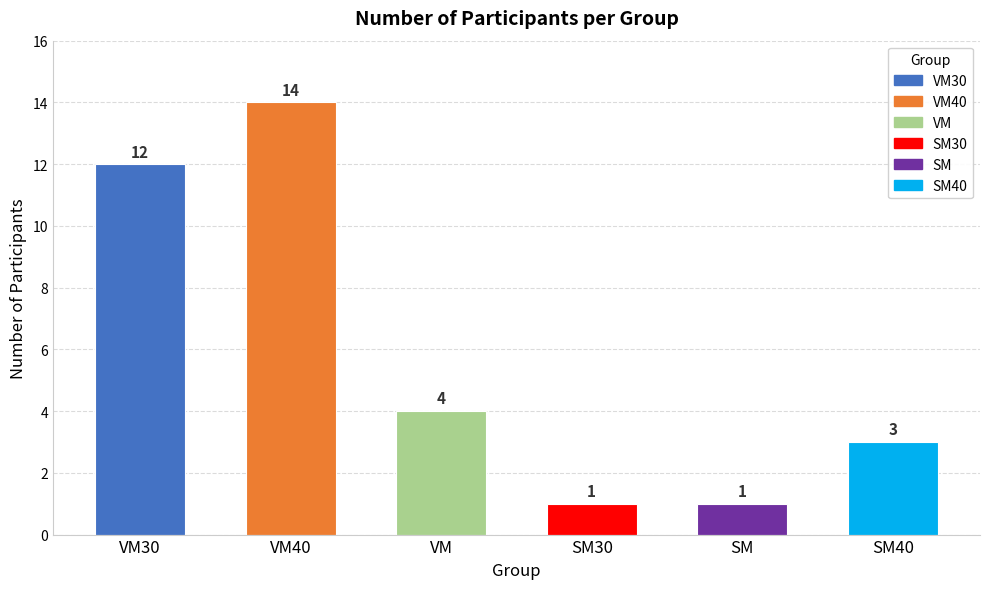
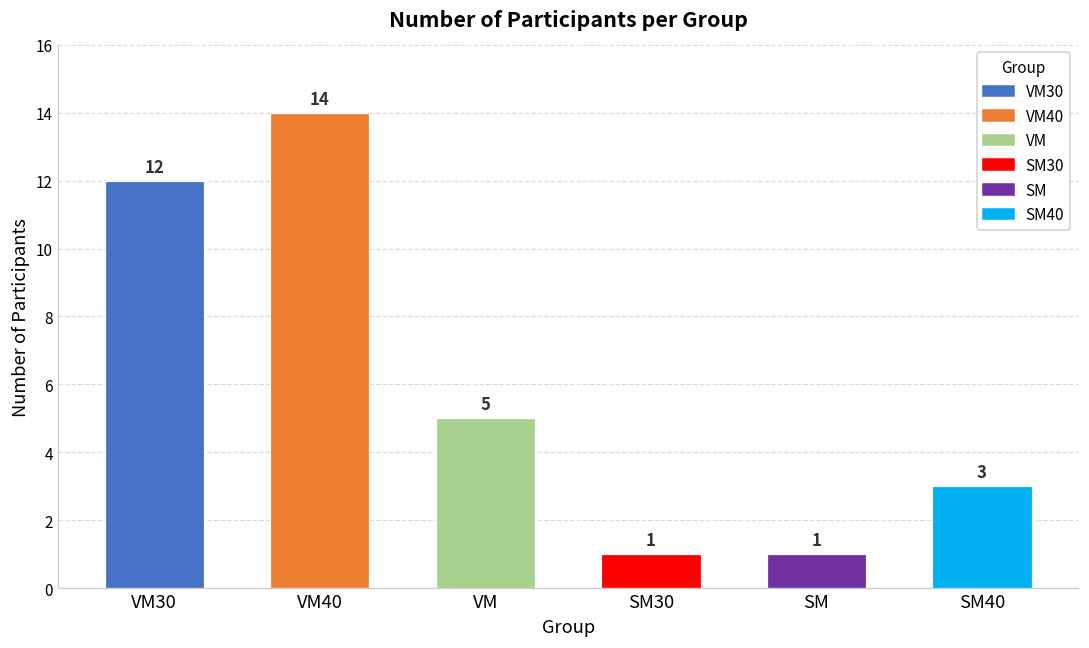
VM: 4 -> 5
